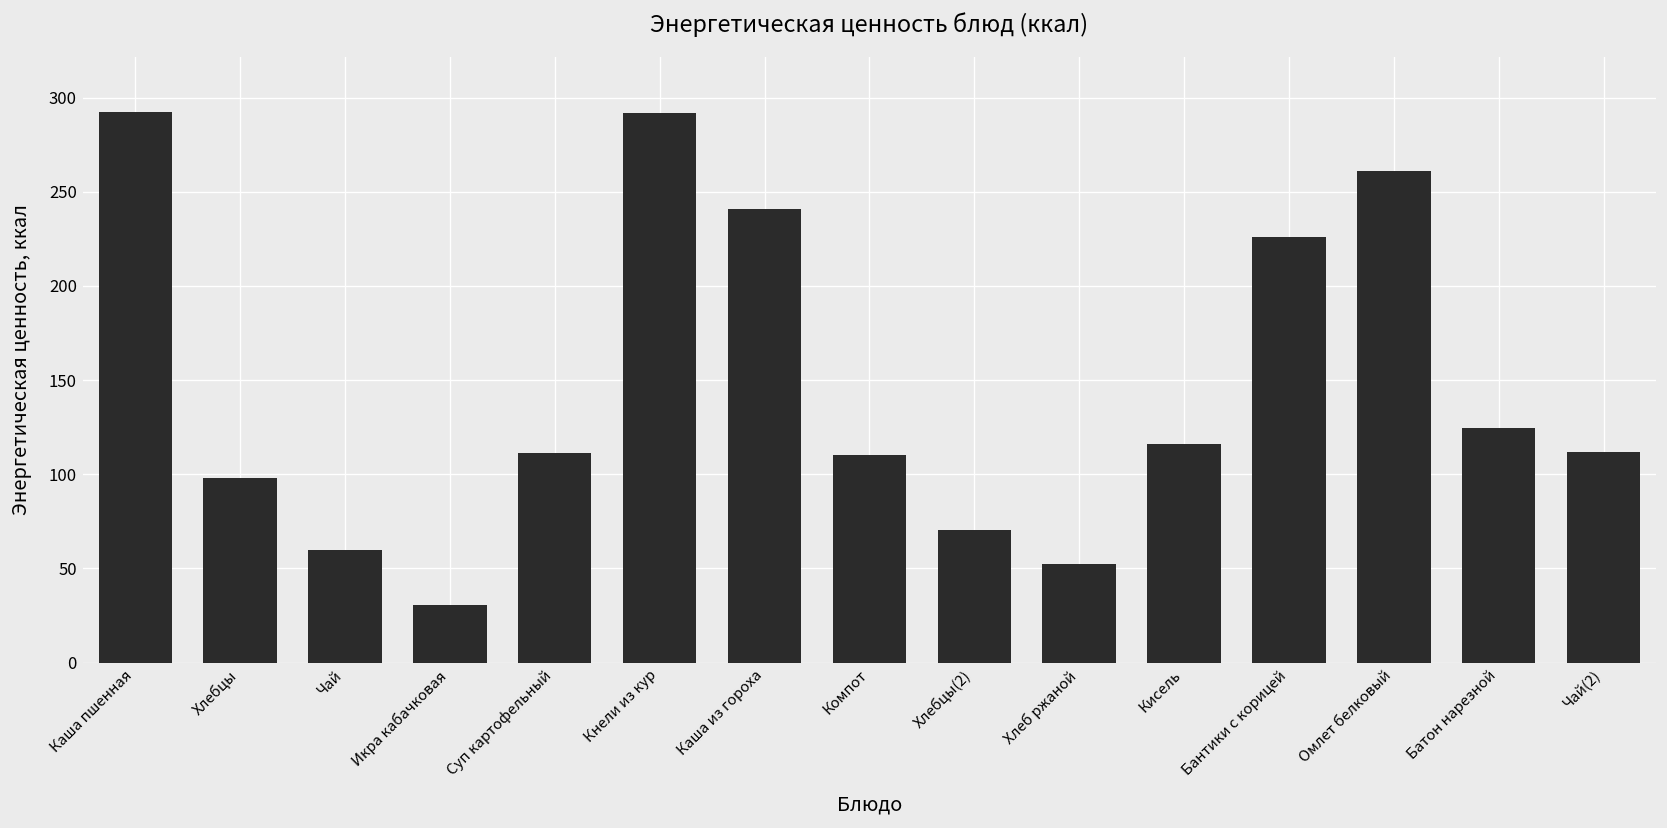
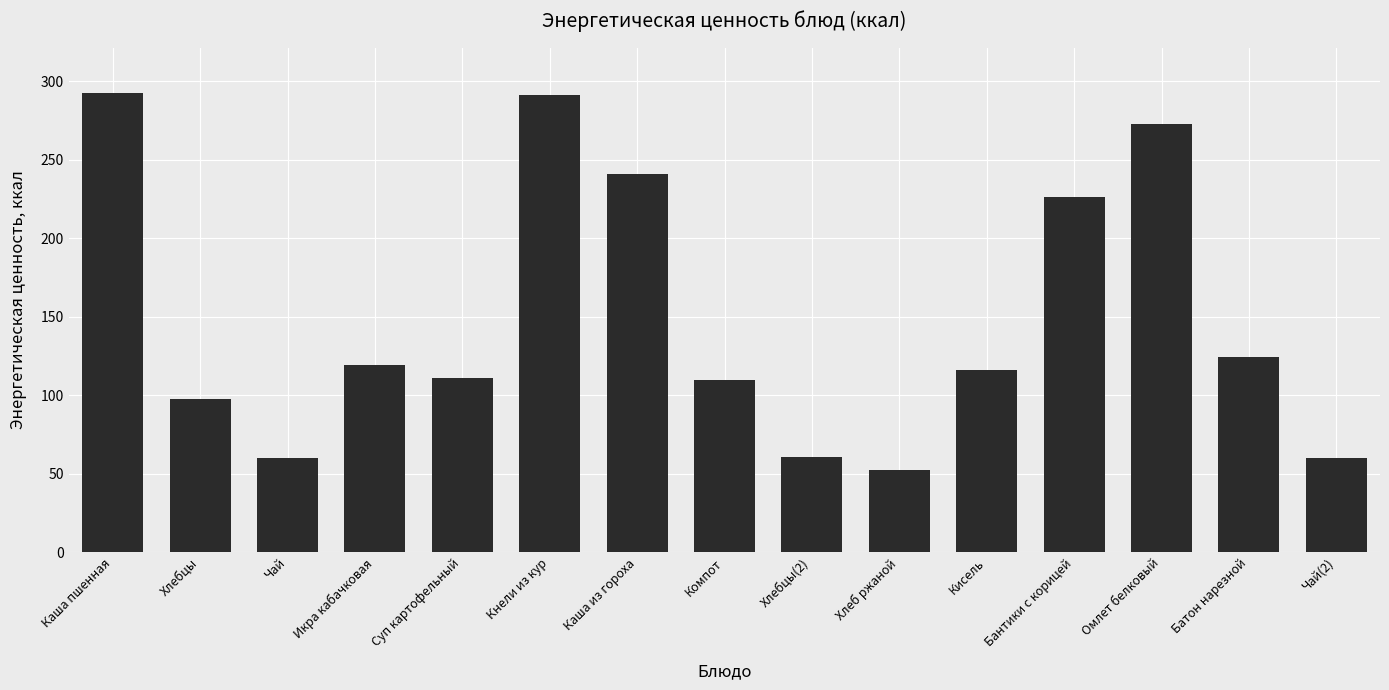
Икра кабачковая: 31 -> 119
Хлебцы(2): 71 -> 61
Омлет белковый: 261 -> 273
Чай(2): 112 -> 60
